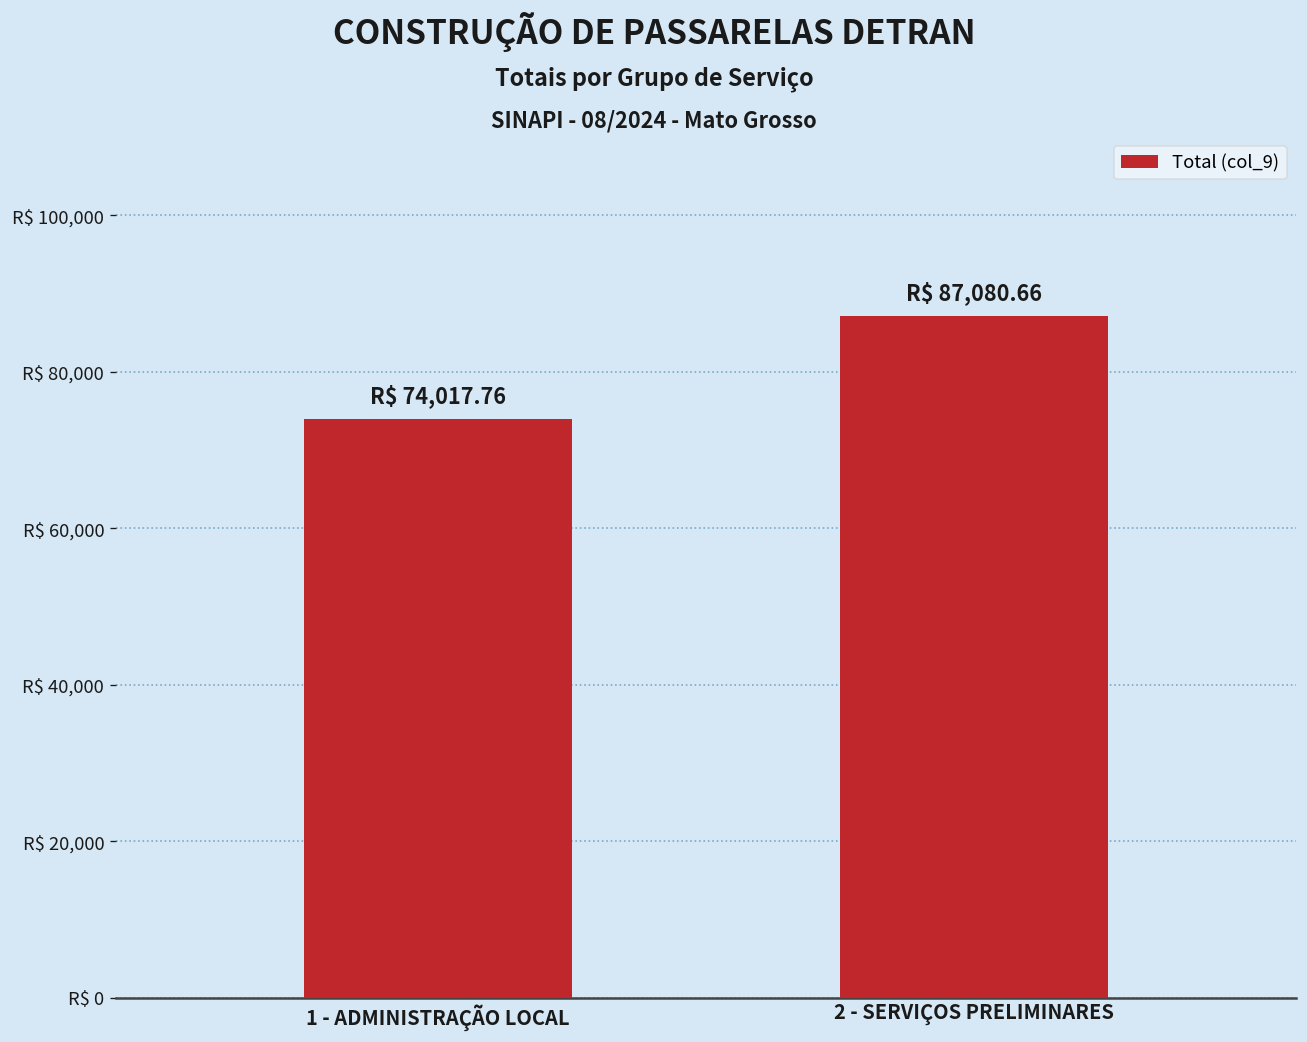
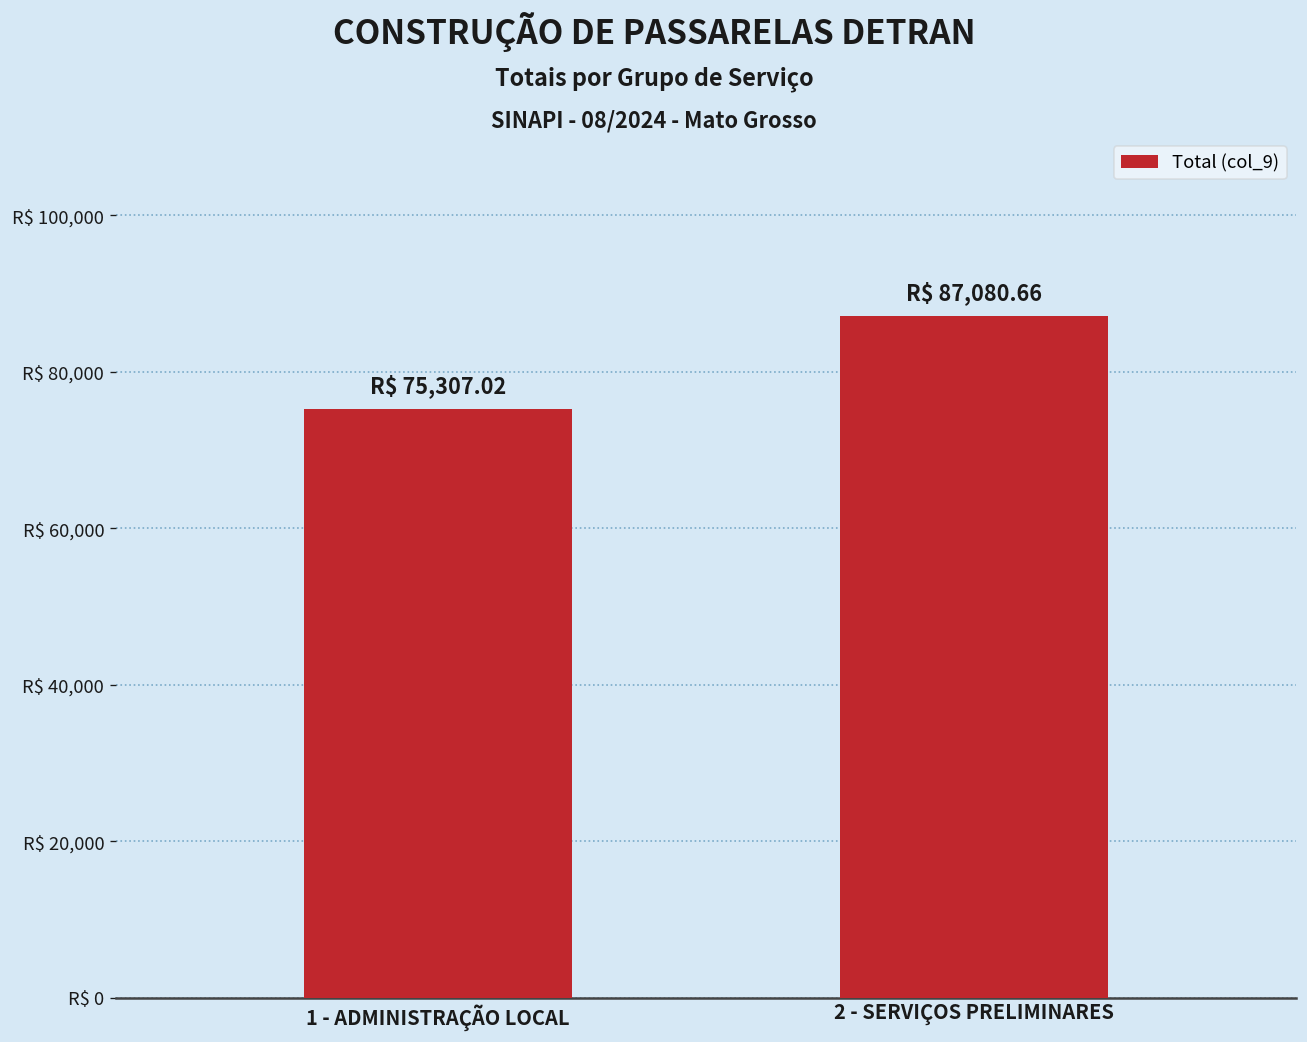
1 - ADMINISTRAÇÃO LOCAL: 74,017.76 -> 75,307.02
